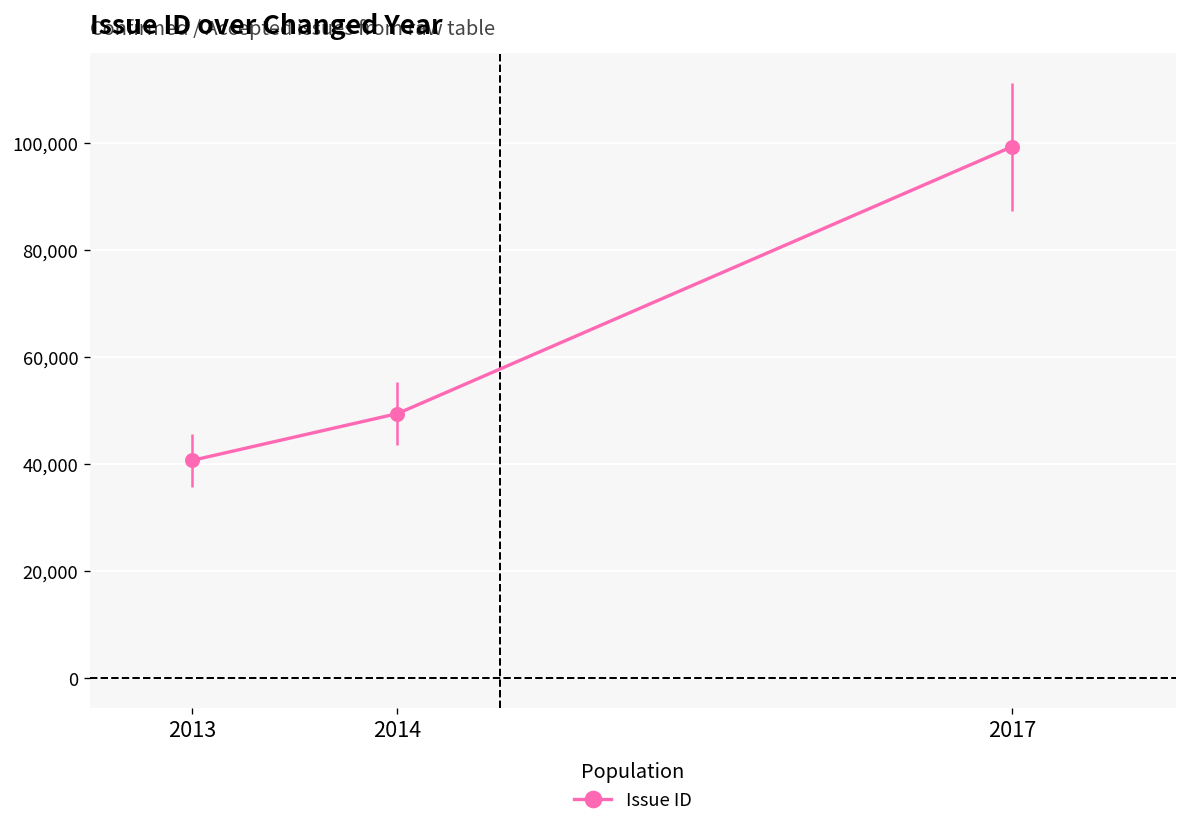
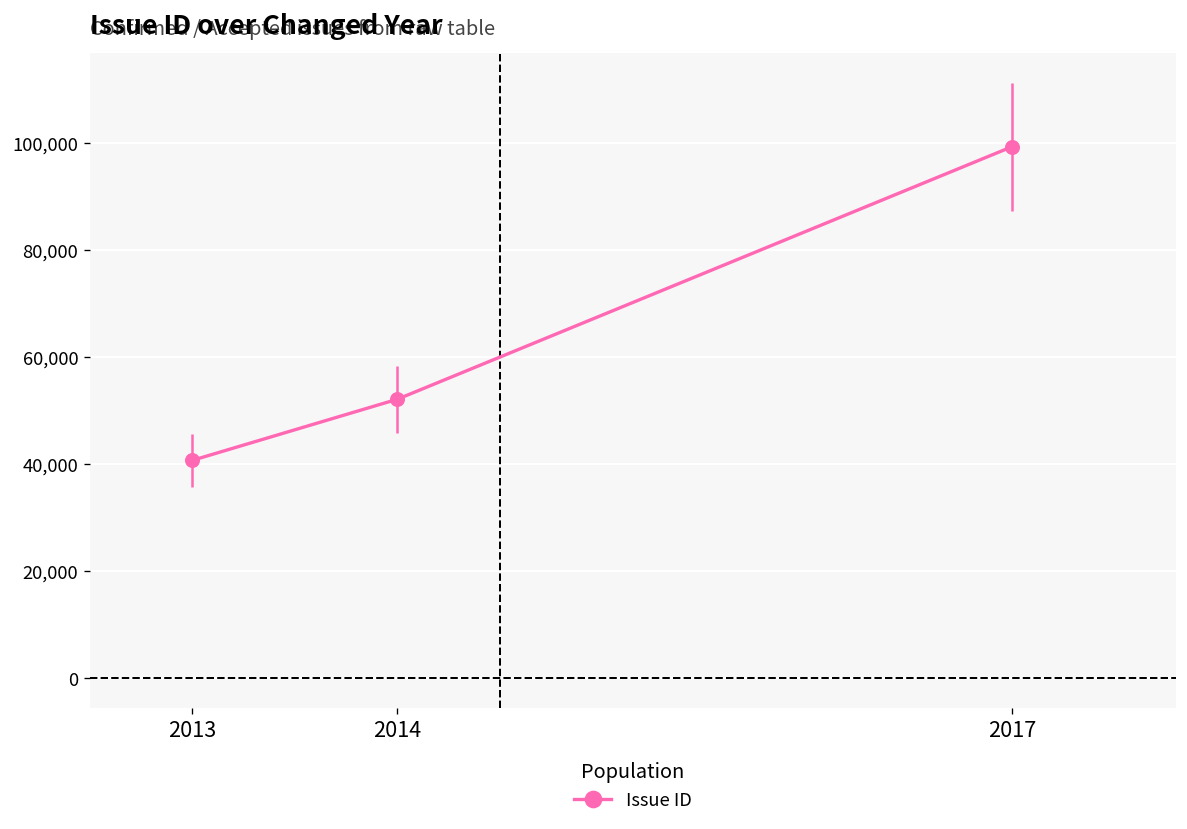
2014: 49,000 -> 52,000
